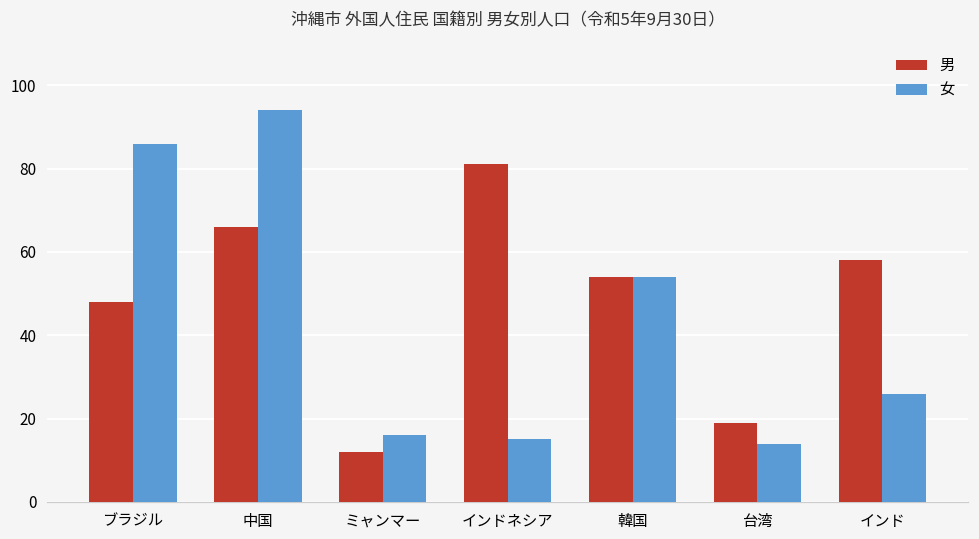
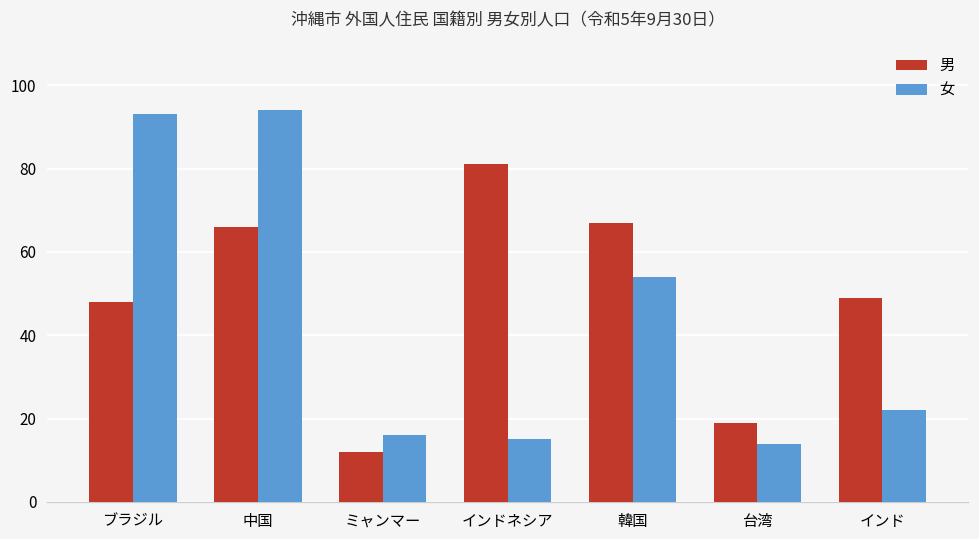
女, ブラジル: 86 -> 93
男, 韓国: 54 -> 67
男, インド: 58 -> 49
女, インド: 26 -> 22
